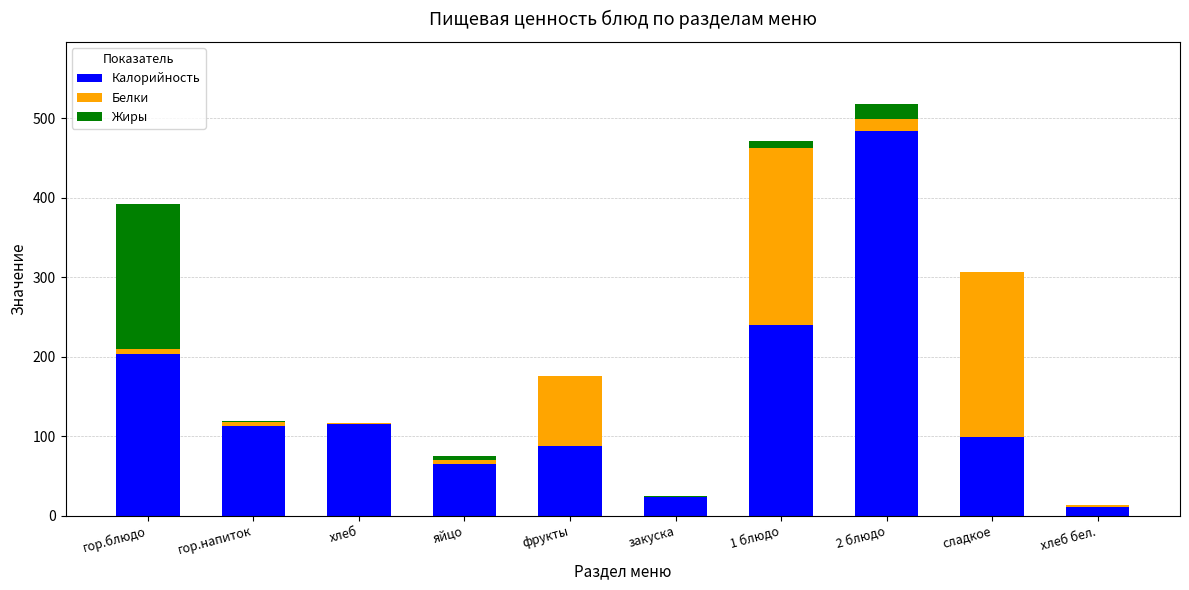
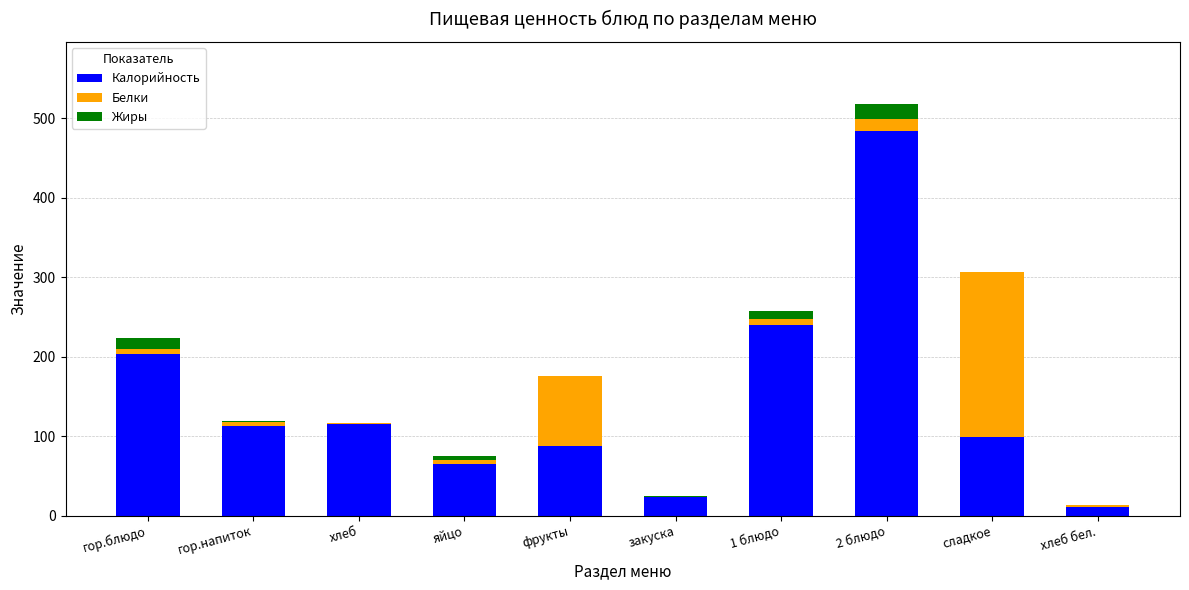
Жиры, гор.блюдо: 180 -> 10
Белки, 1 блюдо: 220 -> 10
